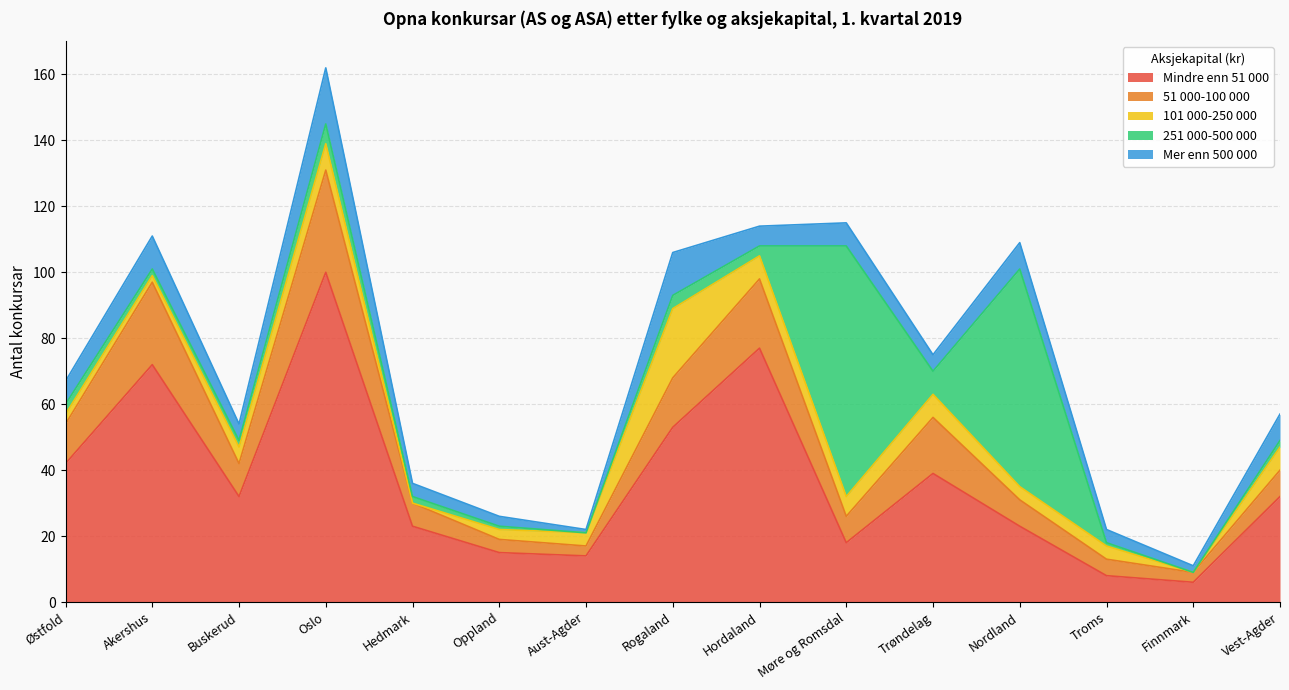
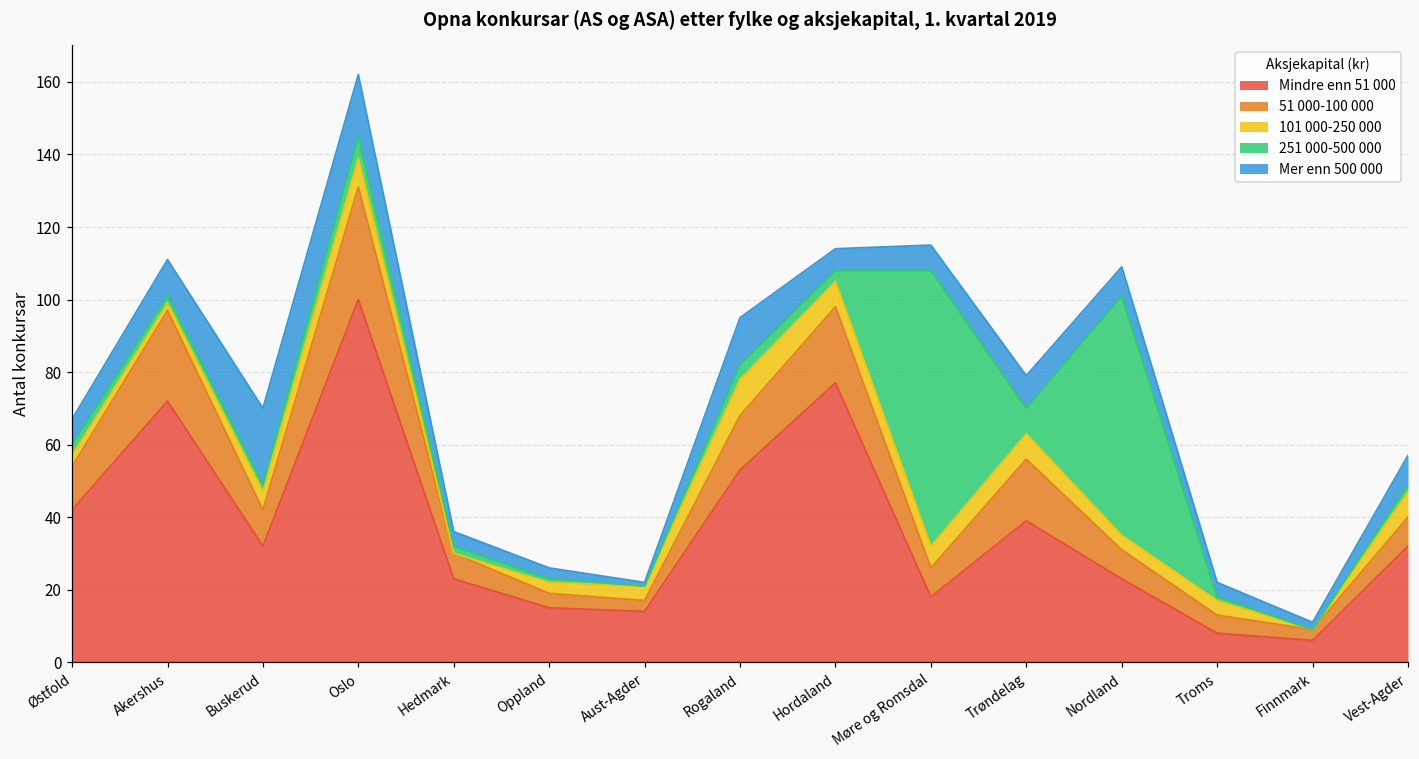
Mer enn 500 000, Buskerud: 5 -> 21
101 000-250 000, Rogaland: 21 -> 10
Mer enn 500 000, Trøndelag: 5 -> 9
